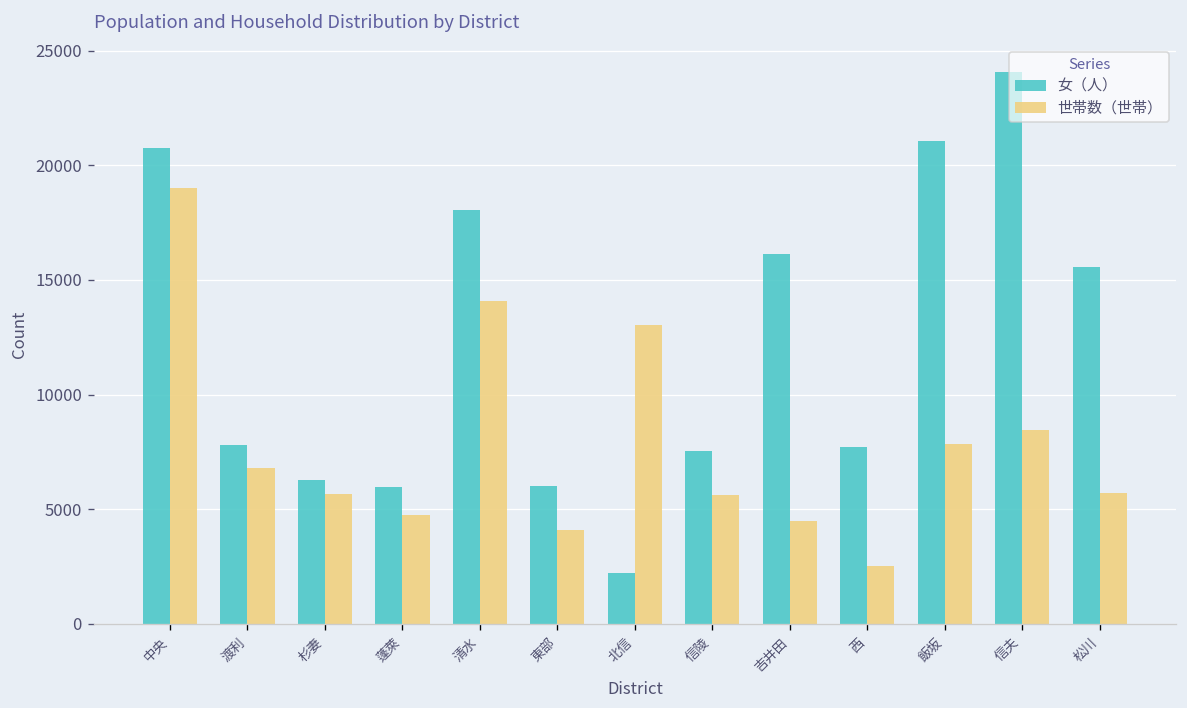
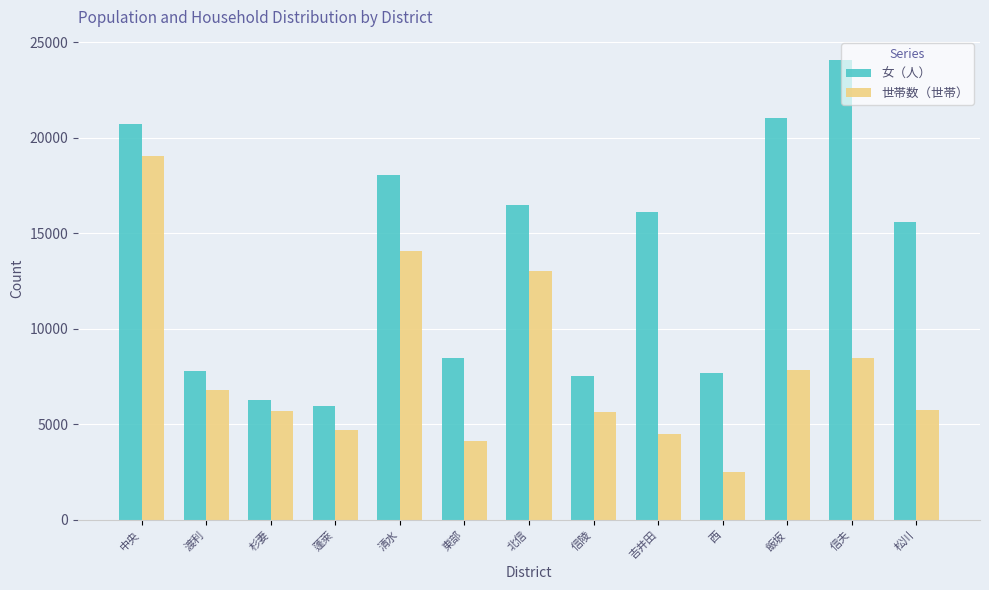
女（人）, 東部: 6000 -> 8500
女（人）, 北信: 2200 -> 16500
